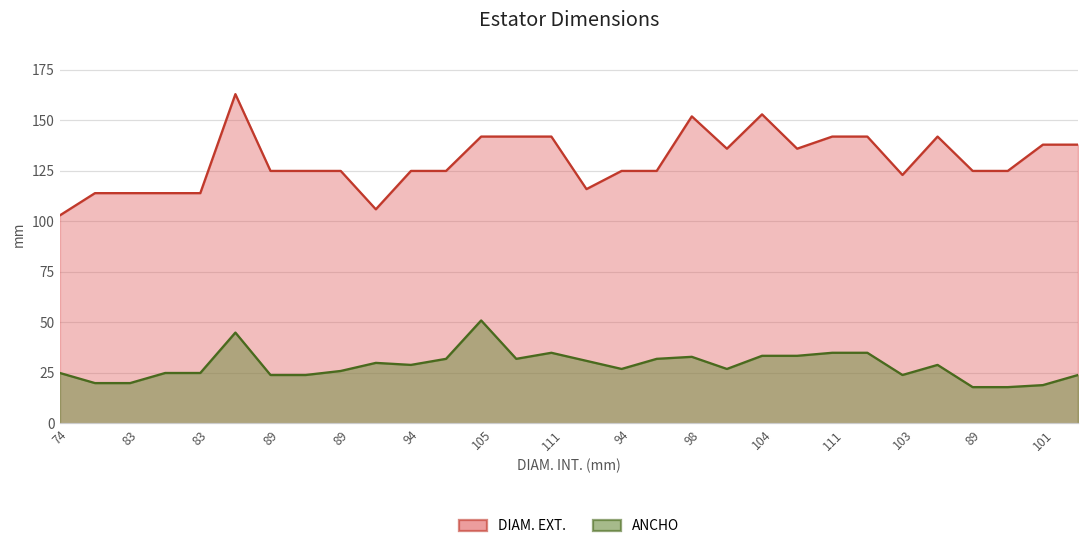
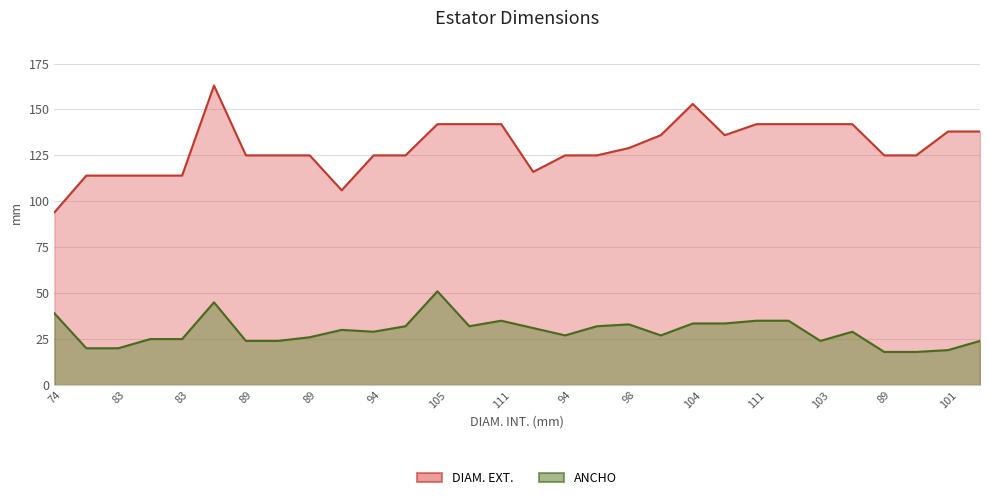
DIAM. EXT., 74: 103 -> 94
ANCHO, 74: 25 -> 39
DIAM. EXT., 98: 152 -> 129
DIAM. EXT., 103: 123 -> 142
